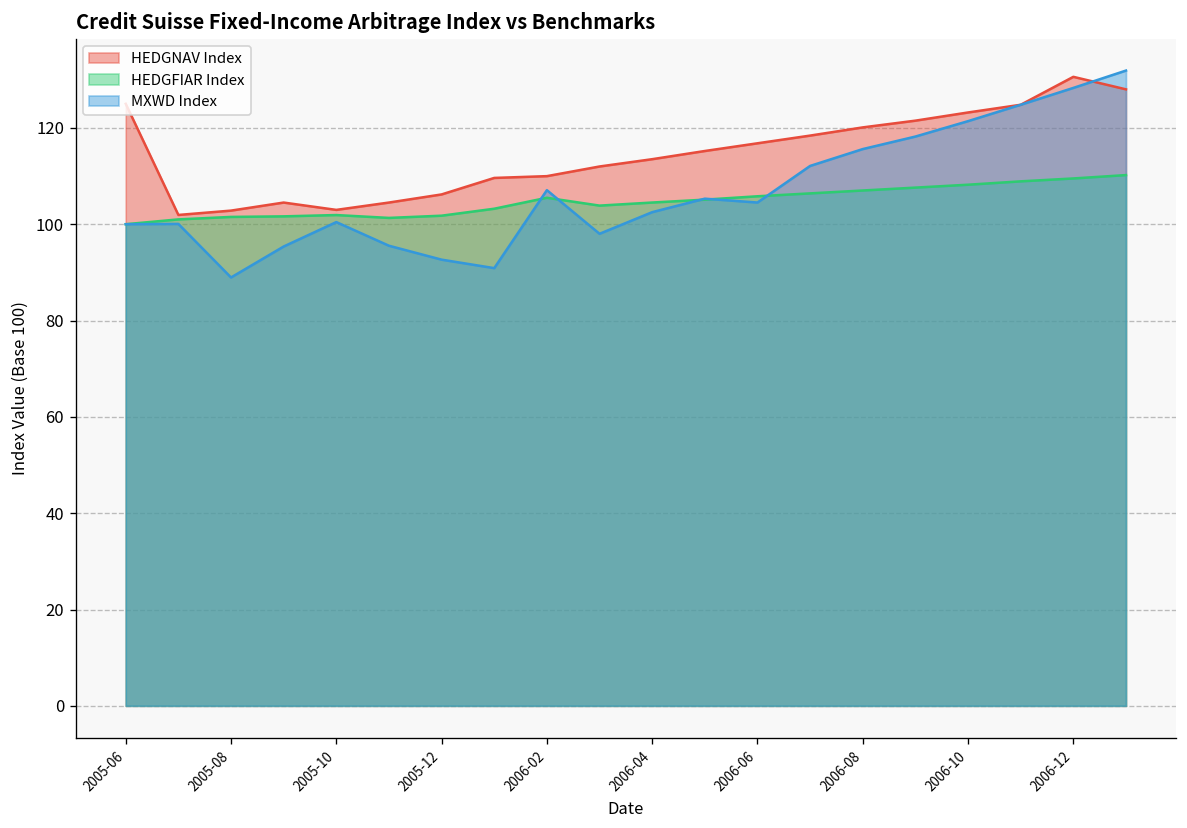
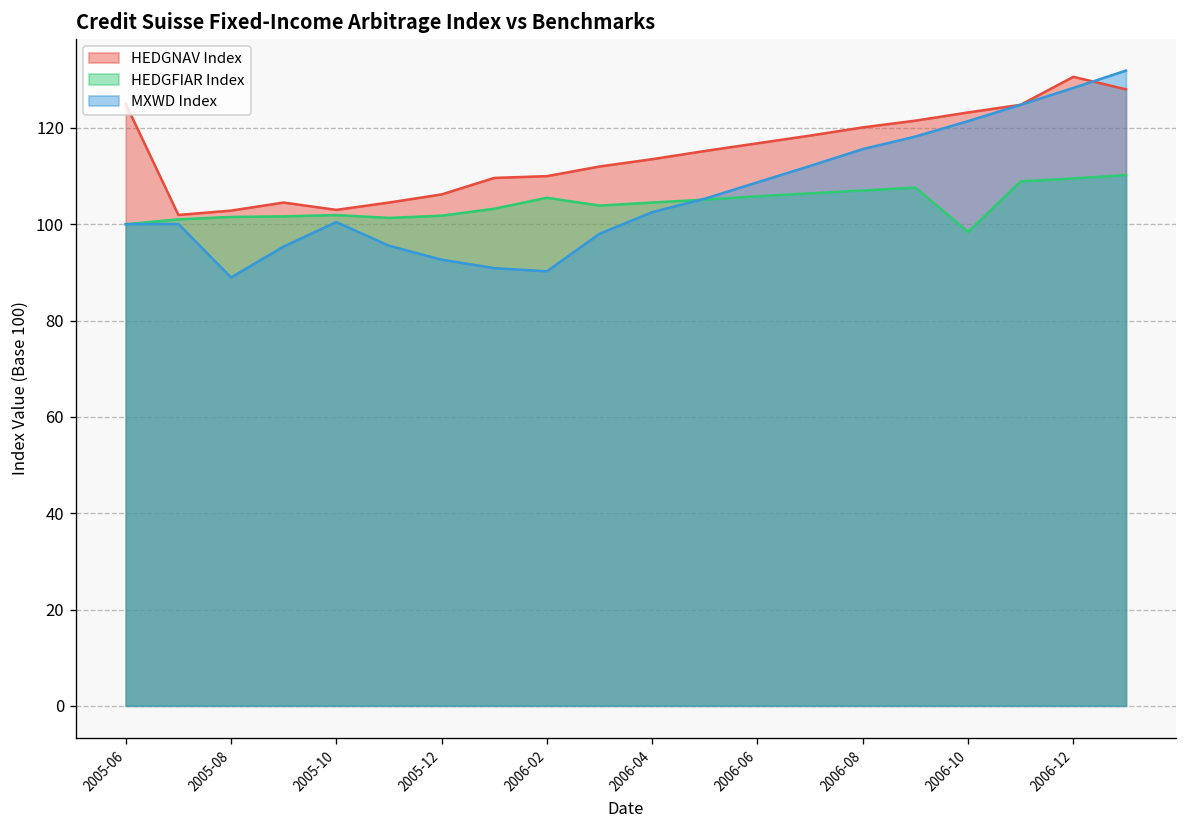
MXWD Index, 2006-02: 107 -> 90
MXWD Index, 2006-06: 105 -> 109
HEDGFIAR Index, 2006-10: 108 -> 98
